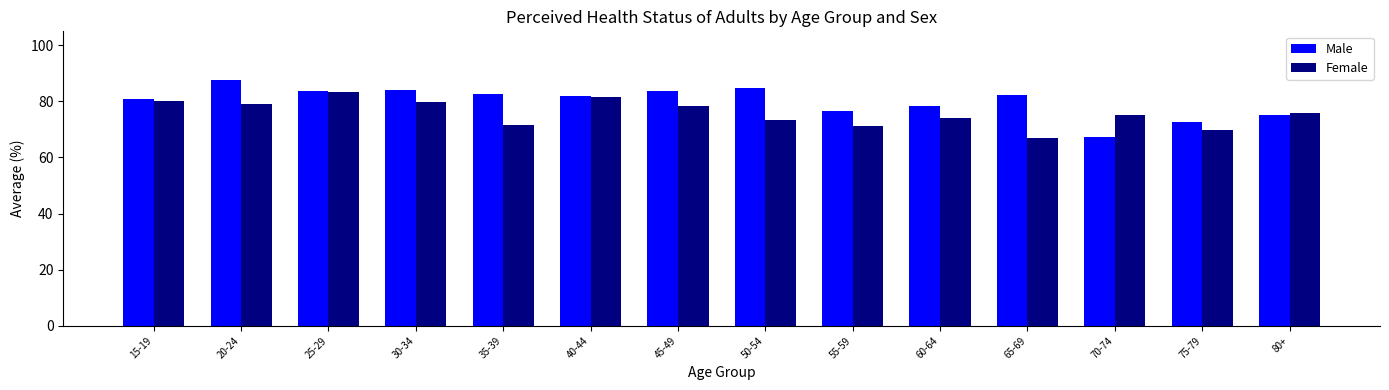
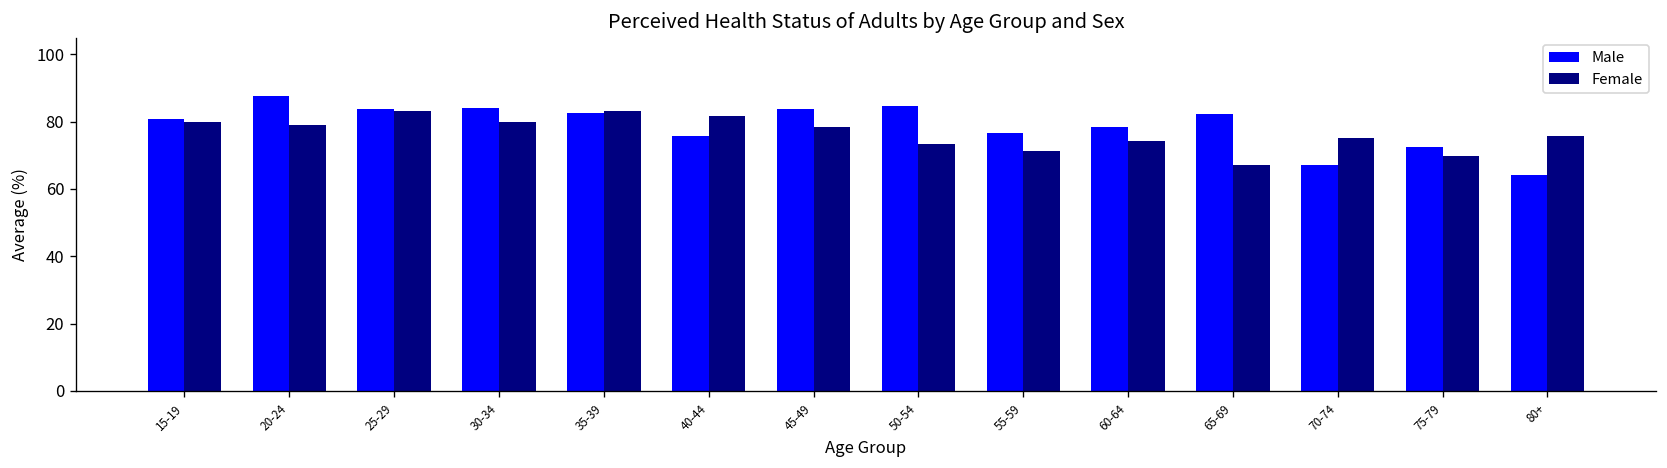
Female, 35-39: 72 -> 83
Male, 40-44: 82 -> 76
Male, 80+: 75 -> 64
